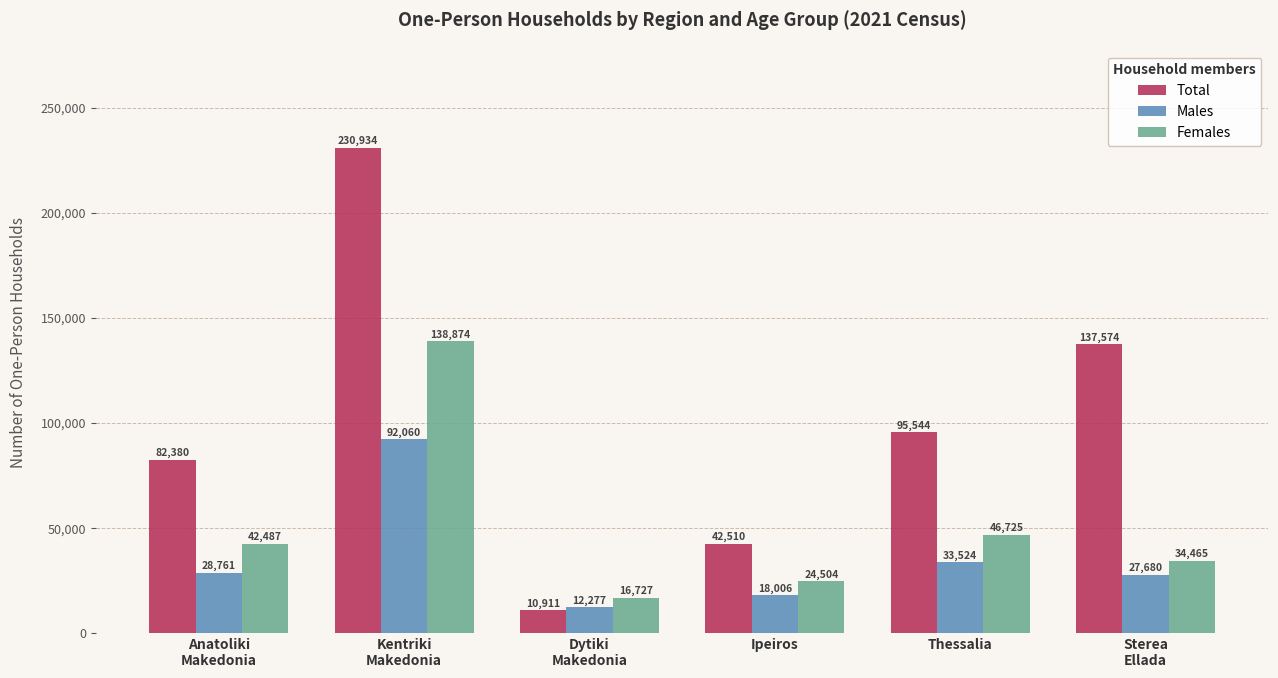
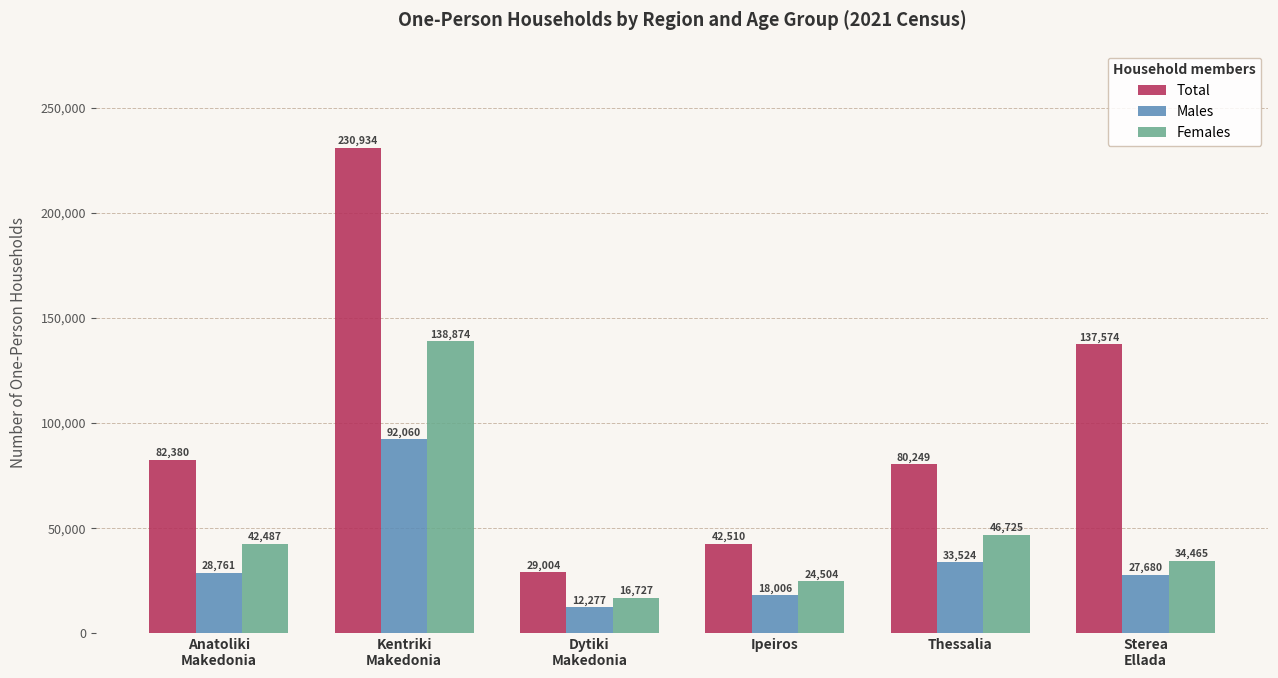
Total, Dytiki Makedonia: 10,911 -> 29,004
Total, Thessalia: 95,544 -> 80,249
